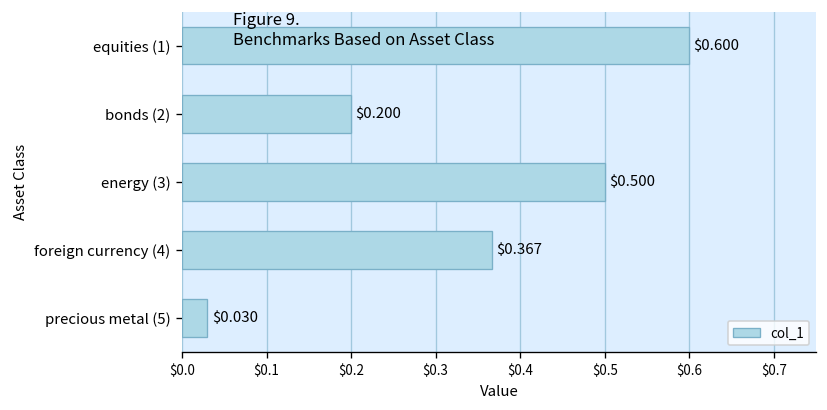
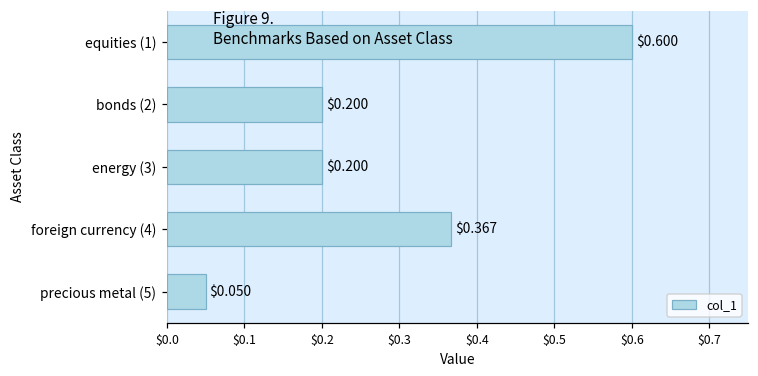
energy (3): $0.500 -> $0.200
precious metal (5): $0.030 -> $0.050
